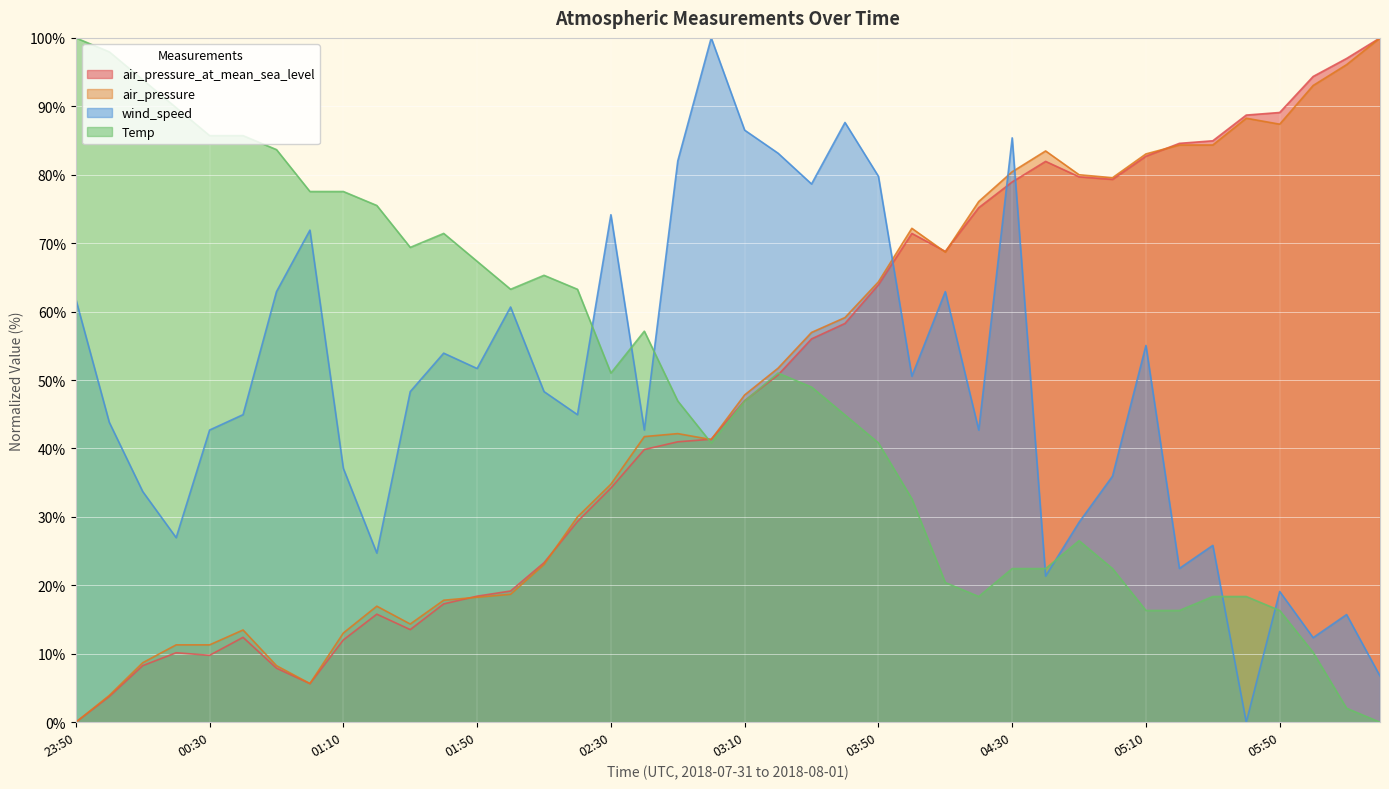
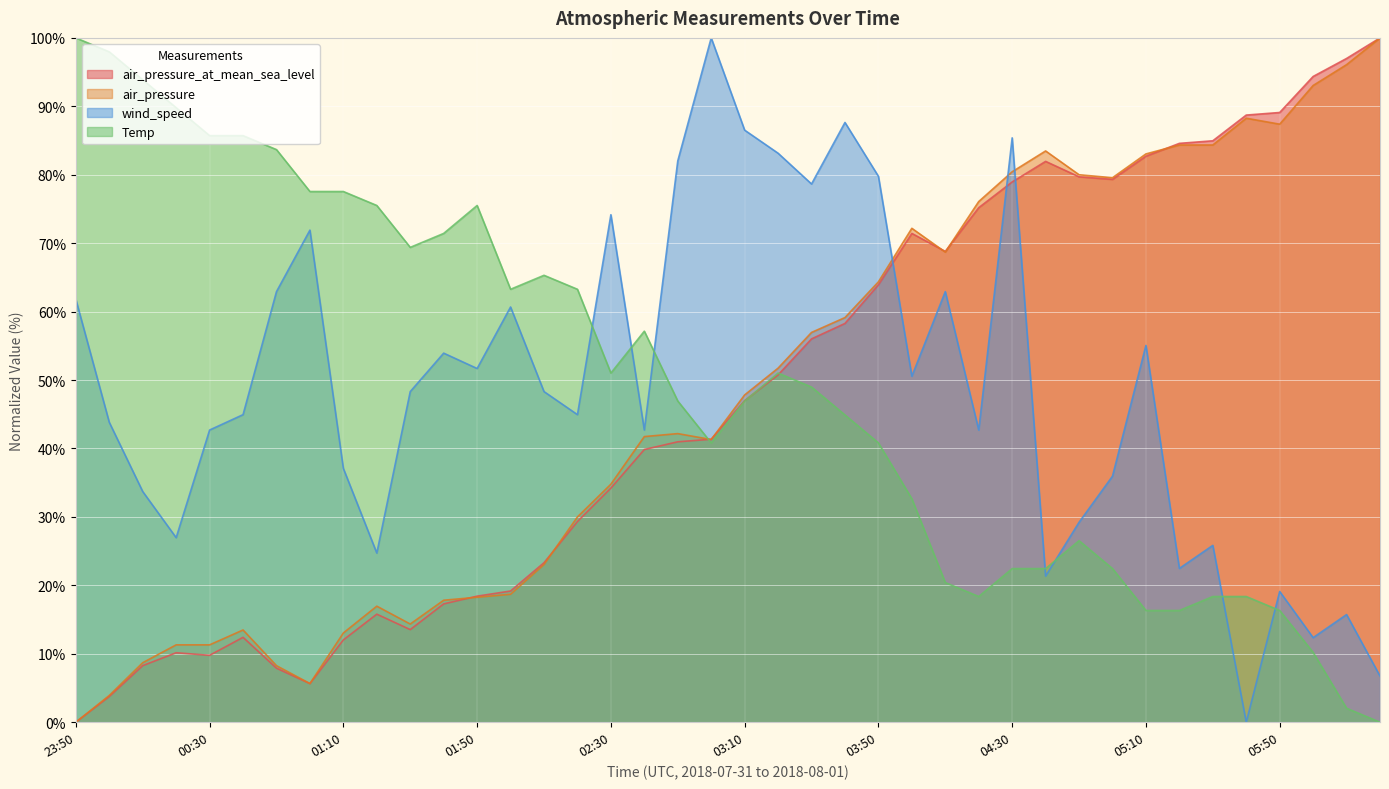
Temp, 01:50: 67% -> 76%
